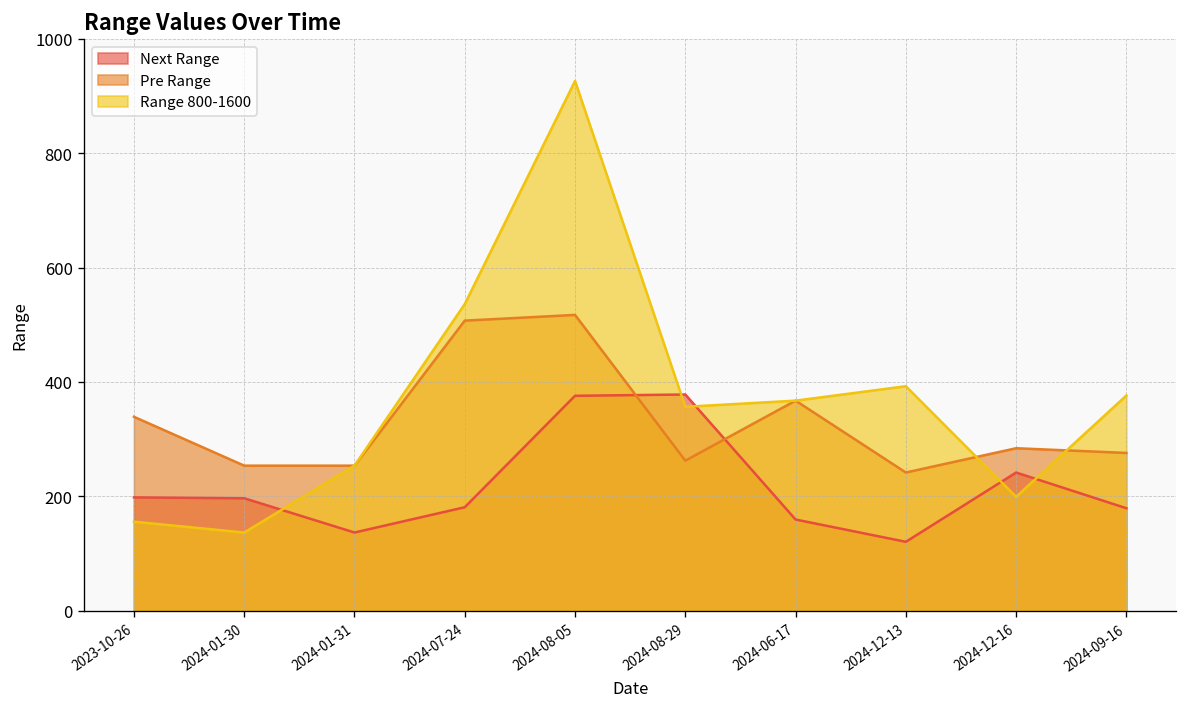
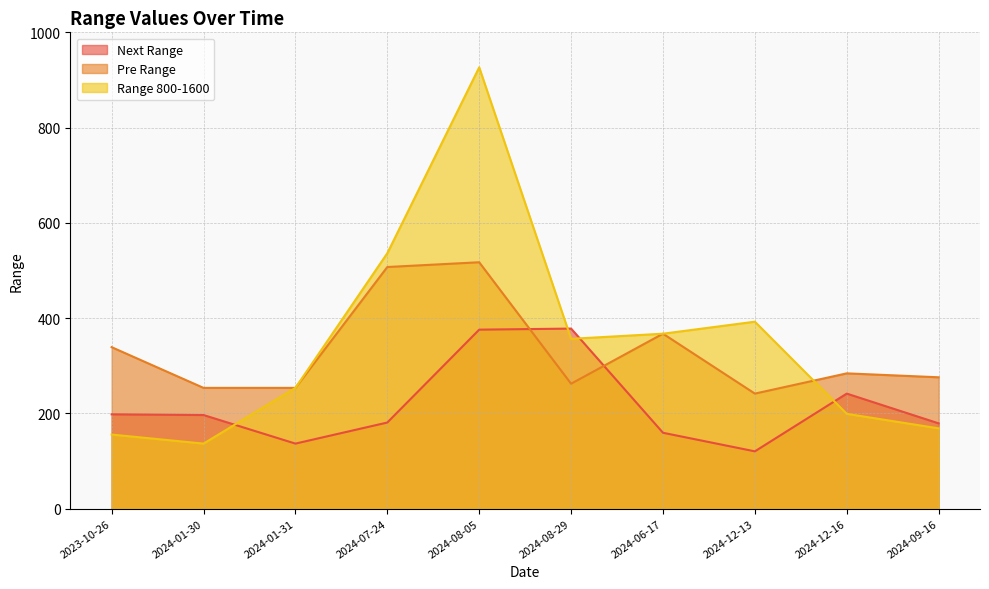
Range 800-1600, 2024-09-16: 380 -> 170
